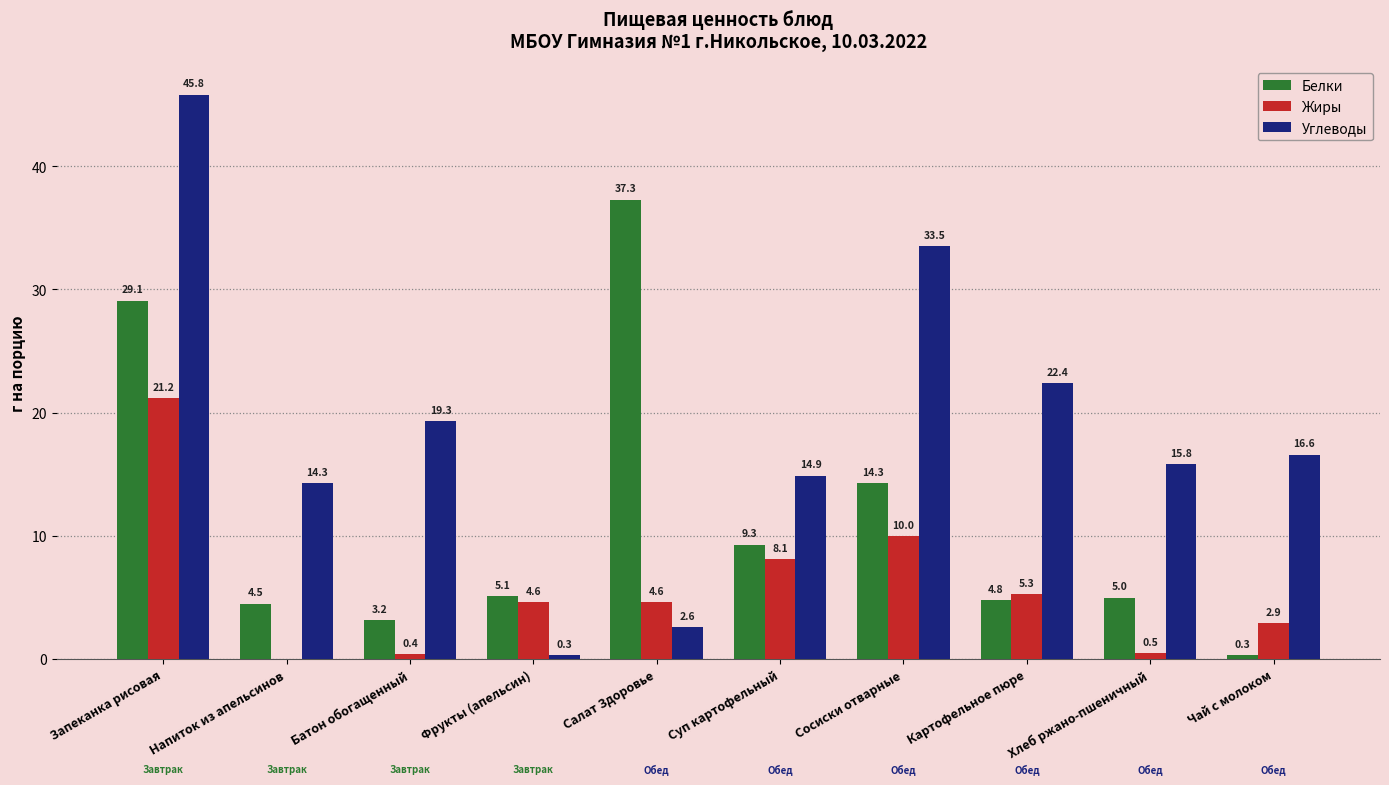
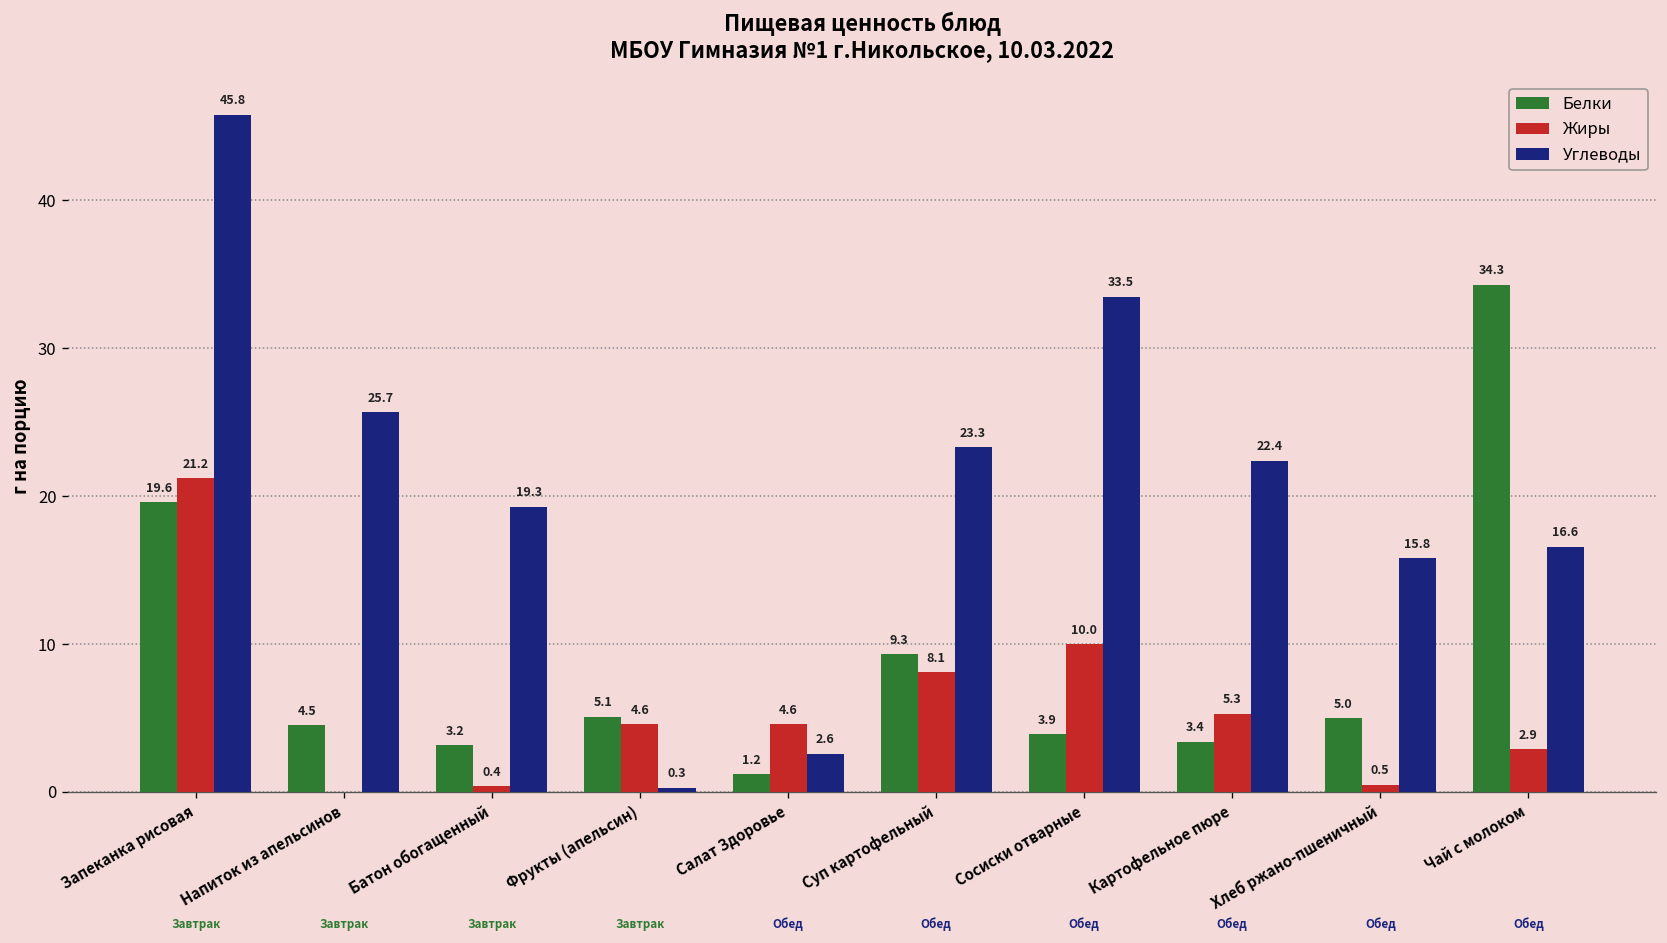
Белки, Запеканка рисовая: 29.1 -> 19.6
Углеводы, Напиток из апельсинов: 14.3 -> 25.7
Белки, Салат Здоровье: 37.3 -> 1.2
Углеводы, Суп картофельный: 14.9 -> 23.3
Белки, Сосиски отварные: 14.3 -> 3.9
Белки, Картофельное пюре: 4.8 -> 3.4
Белки, Чай с молоком: 0.3 -> 34.3
